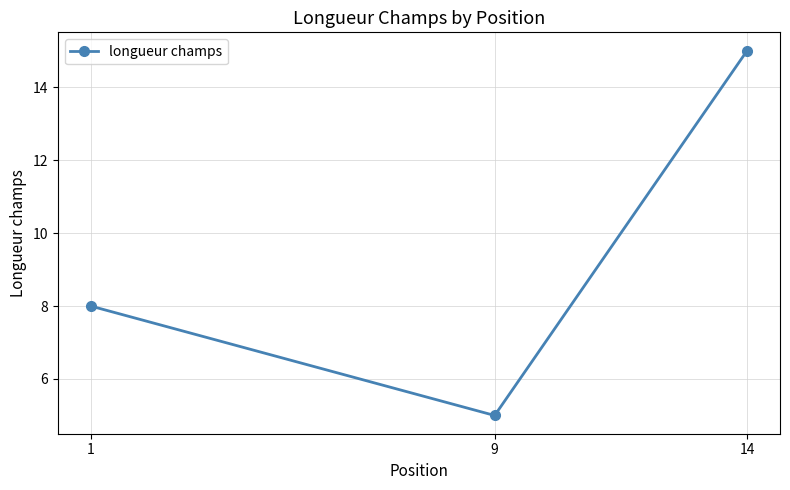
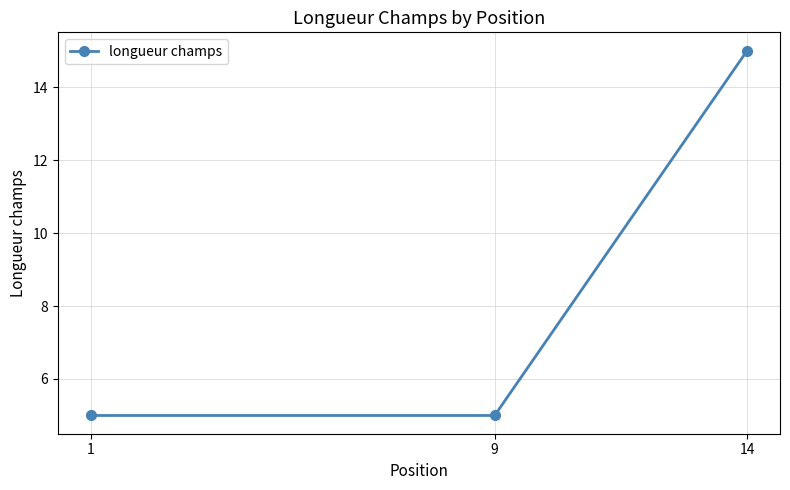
1: 8 -> 5
